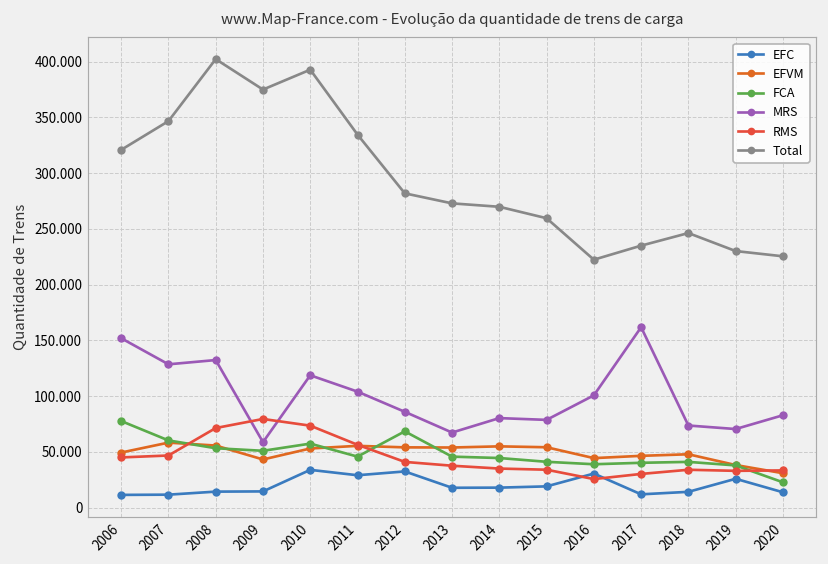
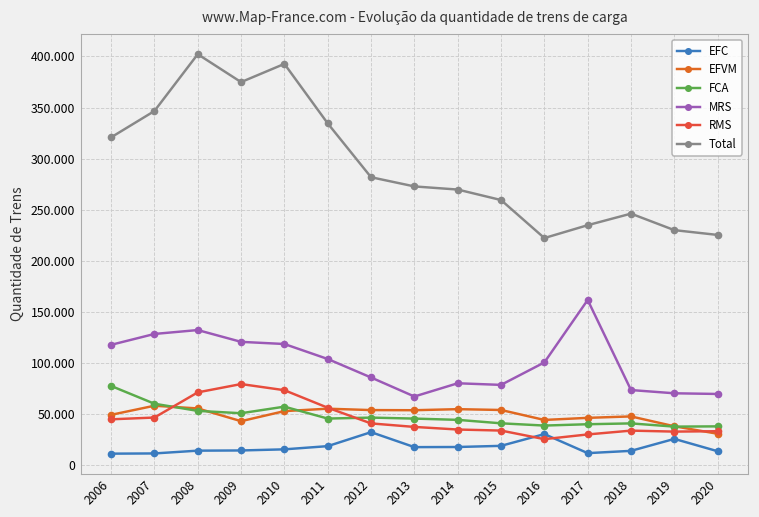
MRS, 2006: 150 -> 120
MRS, 2009: 60 -> 120
EFC, 2010: 30 -> 20
EFC, 2011: 30 -> 20
FCA, 2012: 70 -> 50
FCA, 2020: 20 -> 40
MRS, 2020: 80 -> 70
